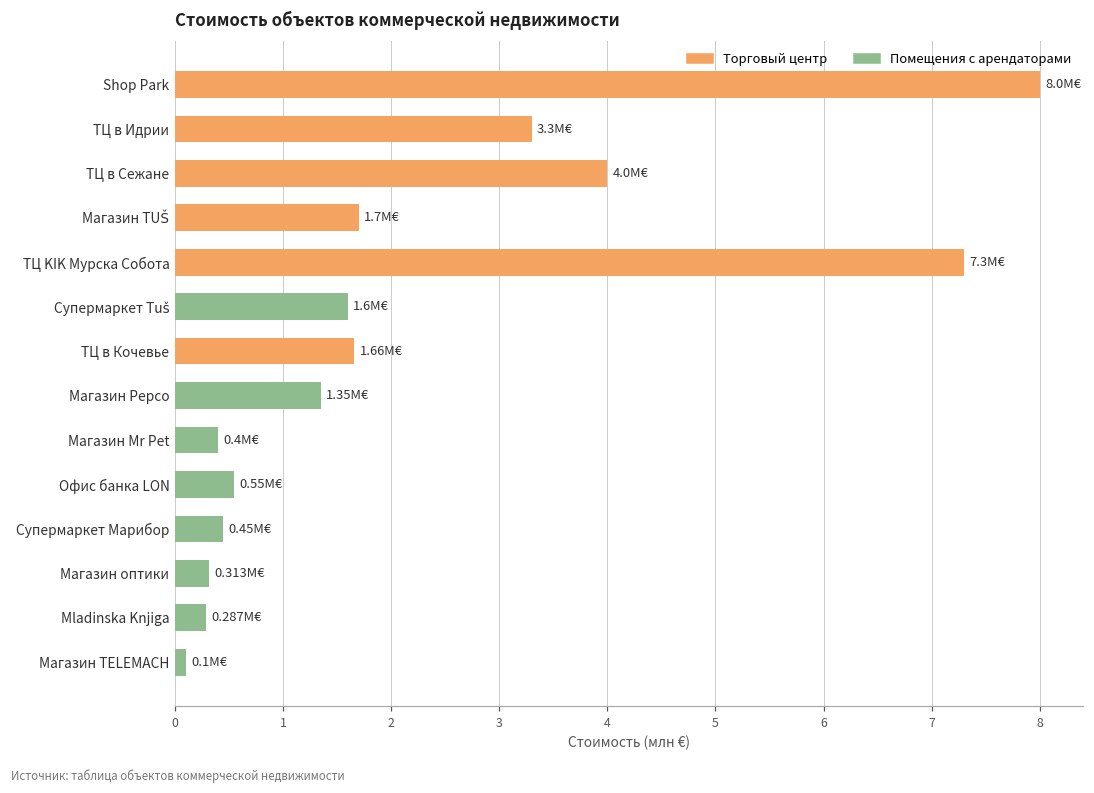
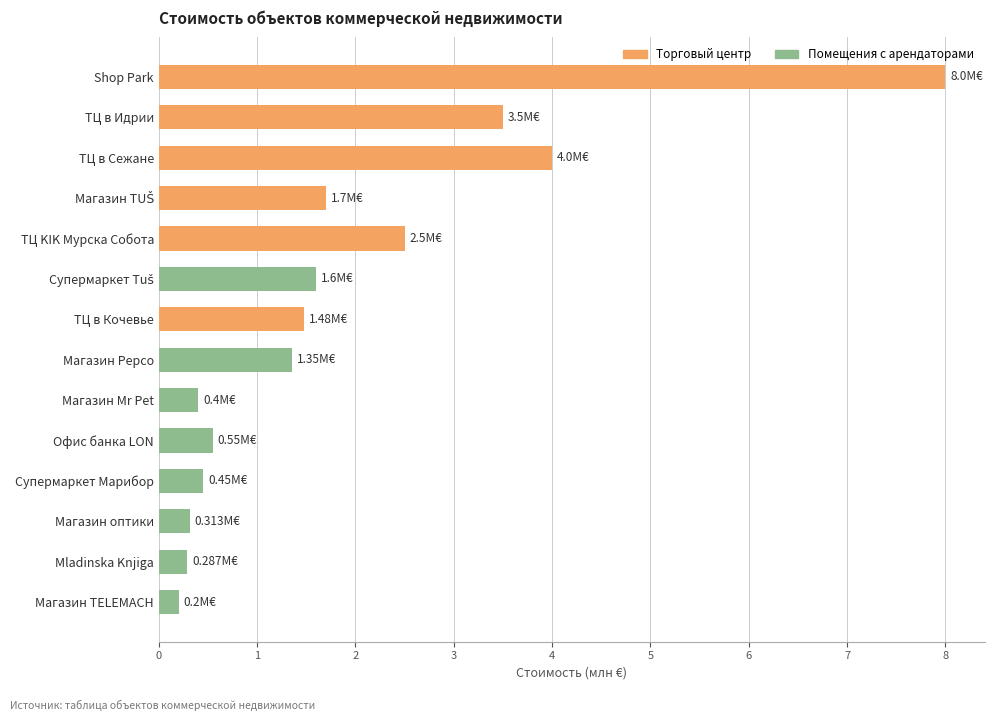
ТЦ в Идрии: 3.3M€ -> 3.5M€
ТЦ KIK Мурска Собота: 7.3M€ -> 2.5M€
ТЦ в Кочевье: 1.66M€ -> 1.48M€
Магазин TELEMACH: 0.1M€ -> 0.2M€
